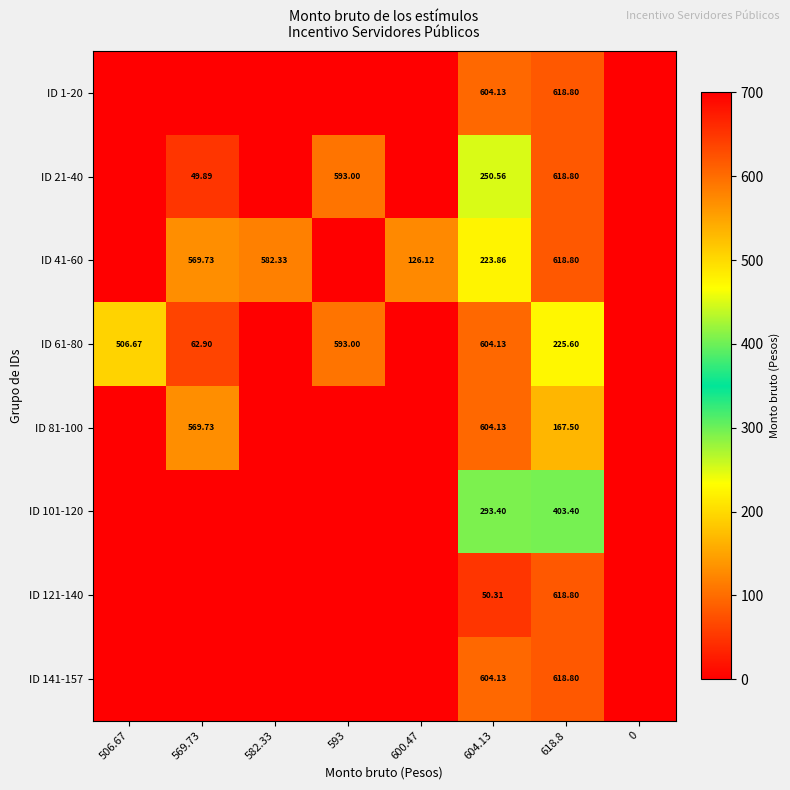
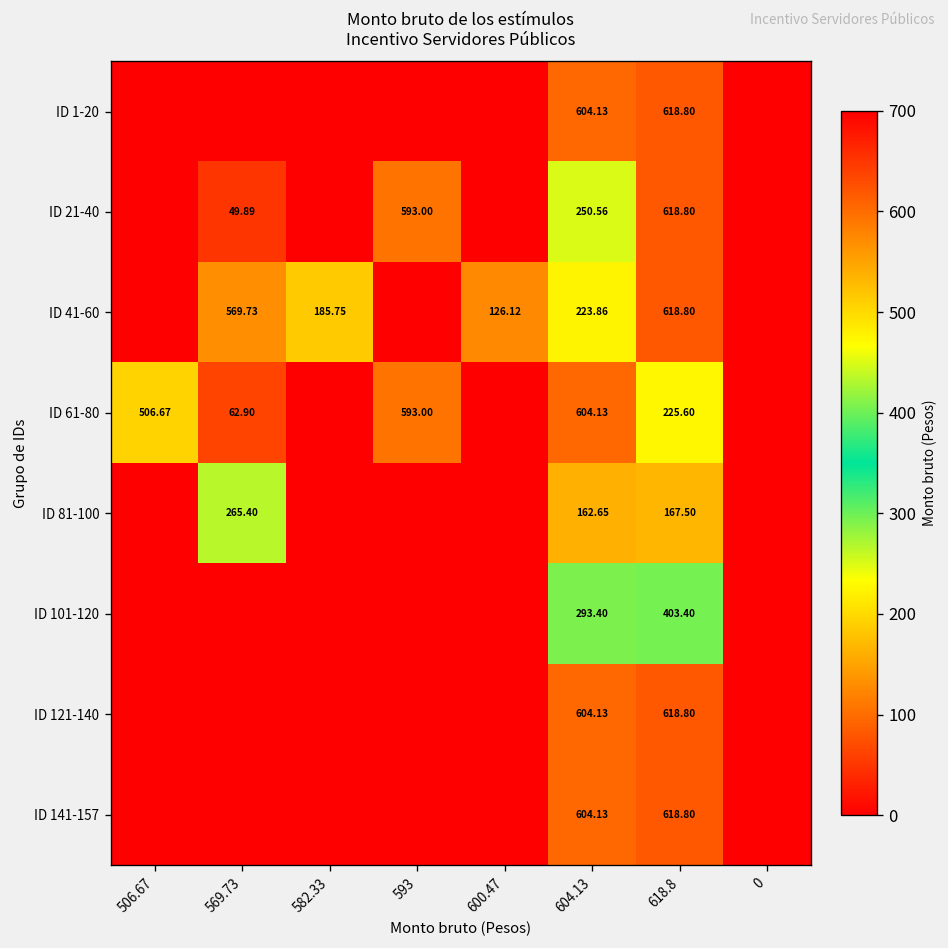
ID 41-60, 582.33: 582.33 -> 185.75
ID 81-100, 569.73: 569.73 -> 265.40
ID 81-100, 604.13: 604.13 -> 162.65
ID 121-140, 604.13: 50.31 -> 604.13
